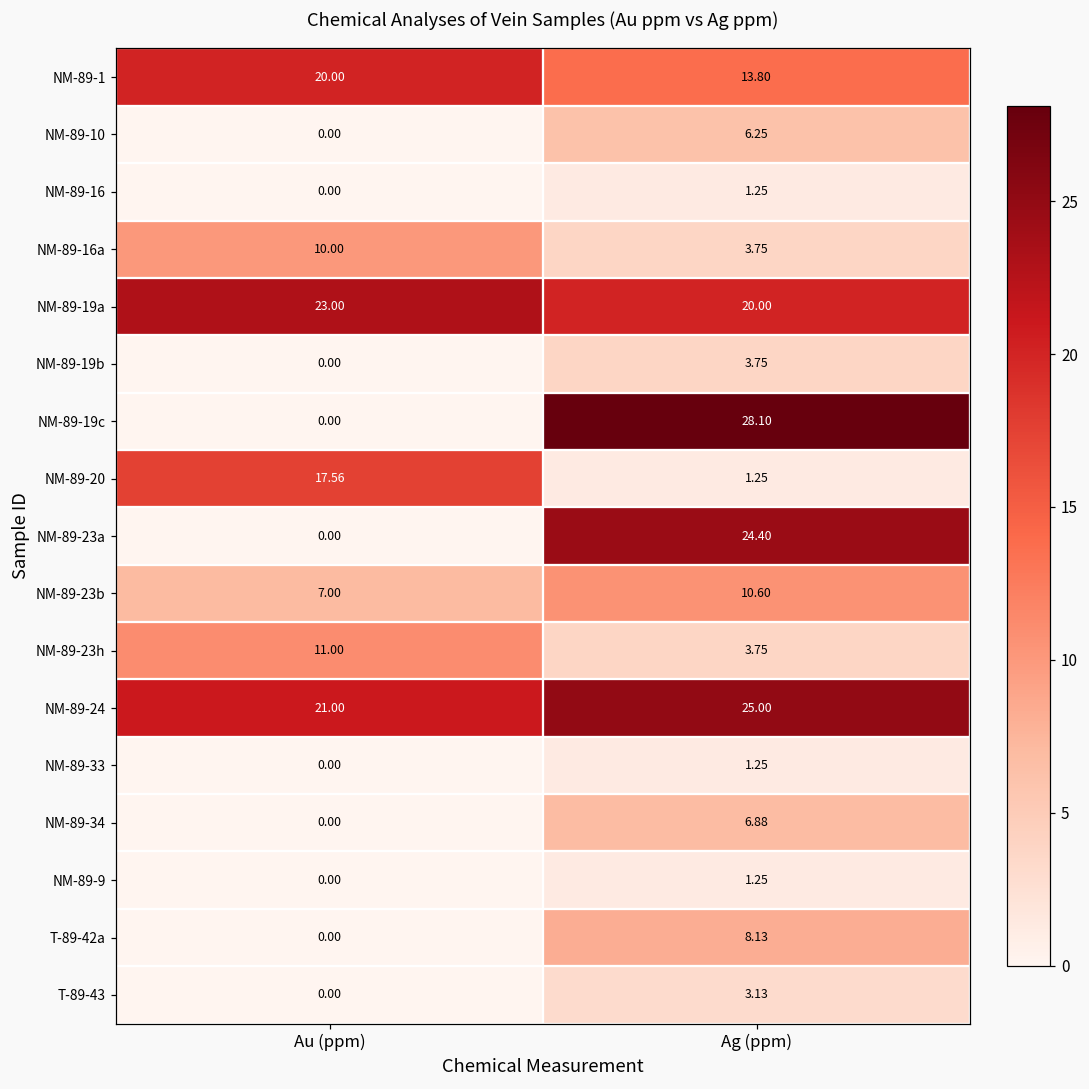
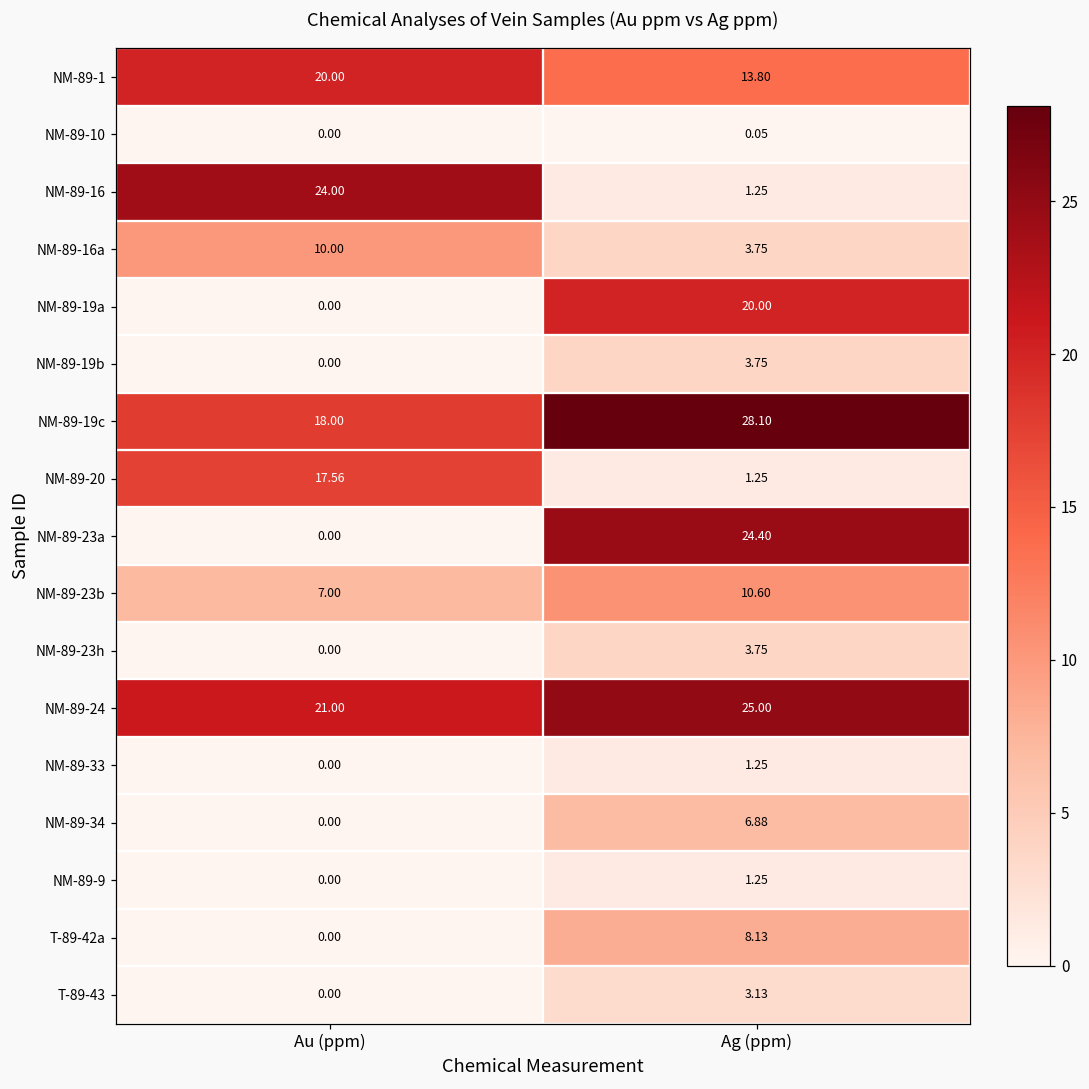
NM-89-10, Ag (ppm): 6.25 -> 0.05
NM-89-16, Au (ppm): 0.00 -> 24.00
NM-89-19a, Au (ppm): 23.00 -> 0.00
NM-89-19c, Au (ppm): 0.00 -> 18.00
NM-89-23h, Au (ppm): 11.00 -> 0.00
